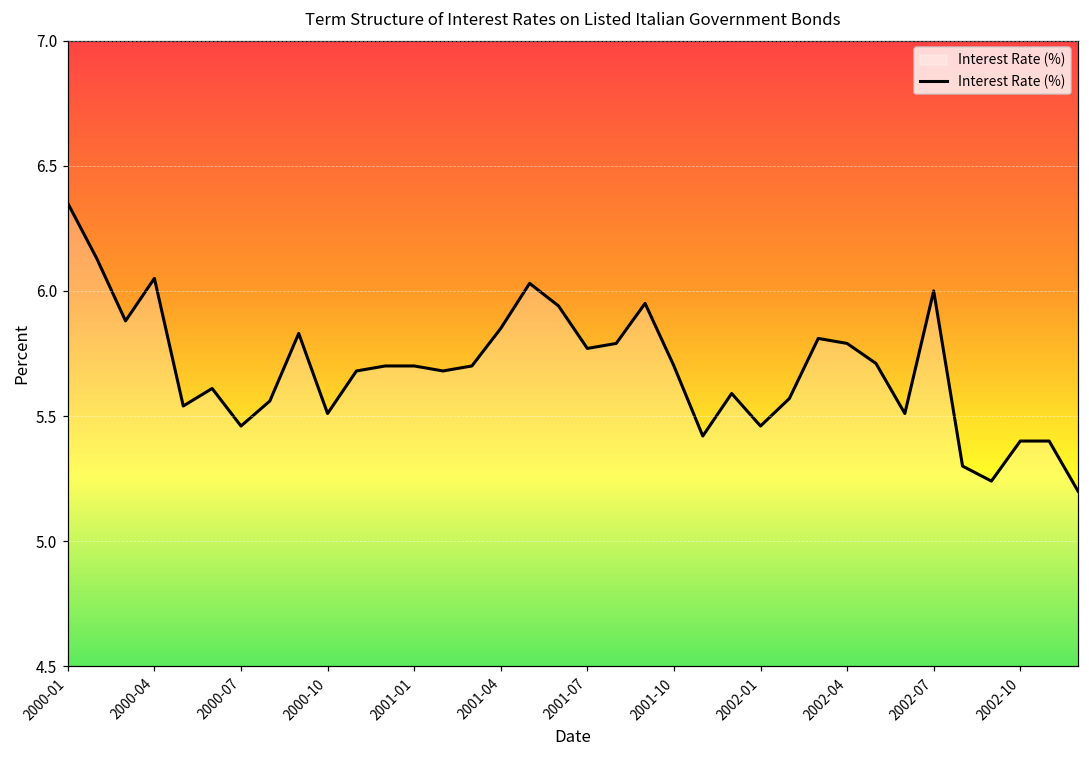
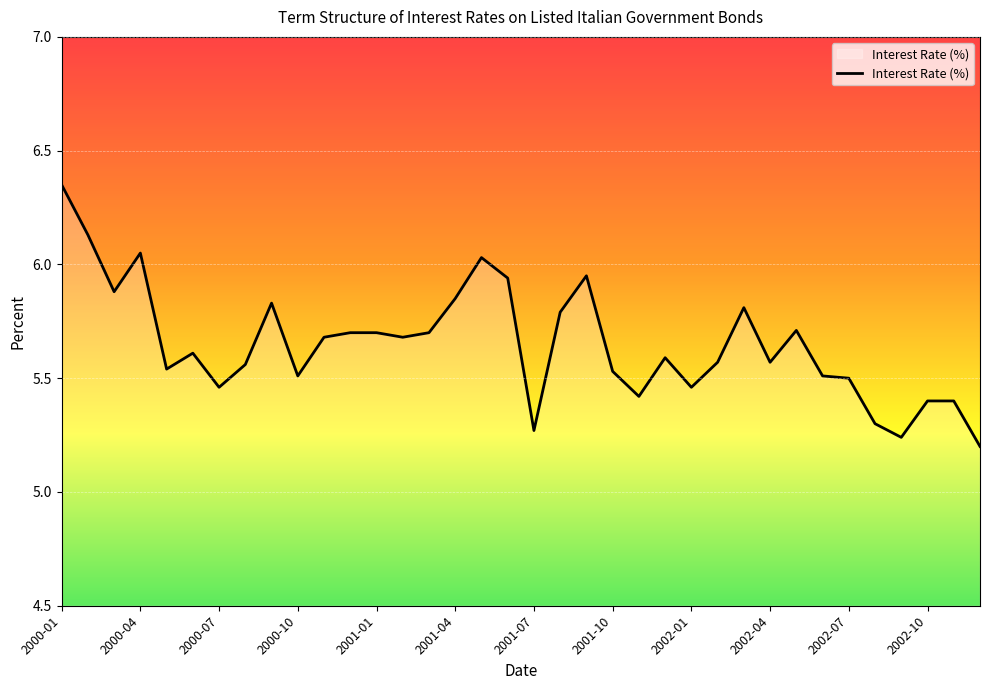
2001-07: 5.77 -> 5.27
2001-10: 5.70 -> 5.53
2002-04: 5.79 -> 5.57
2002-07: 6.0 -> 5.5
